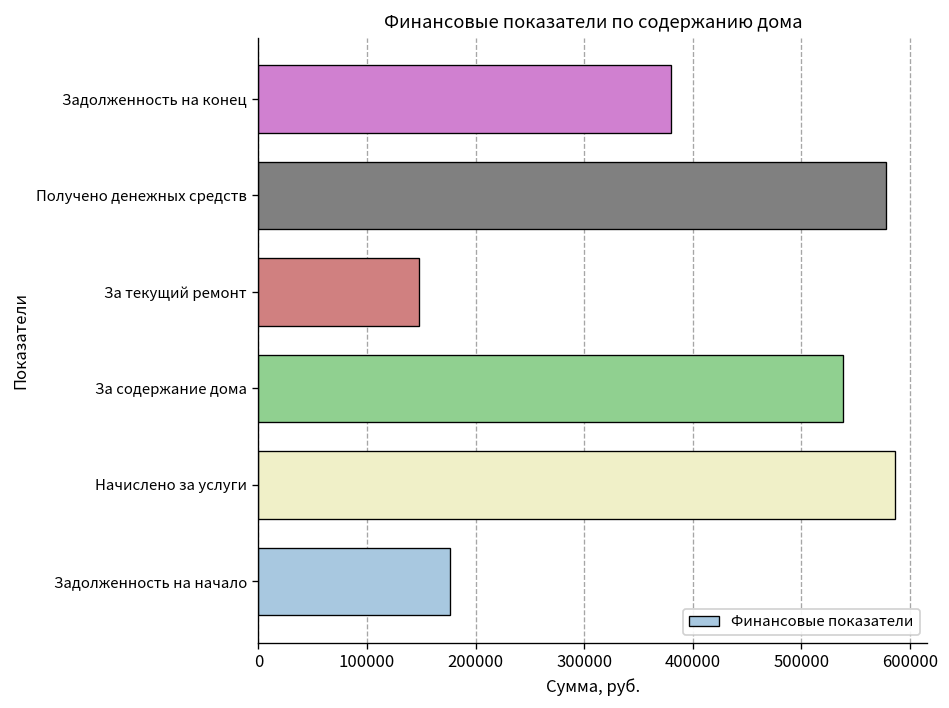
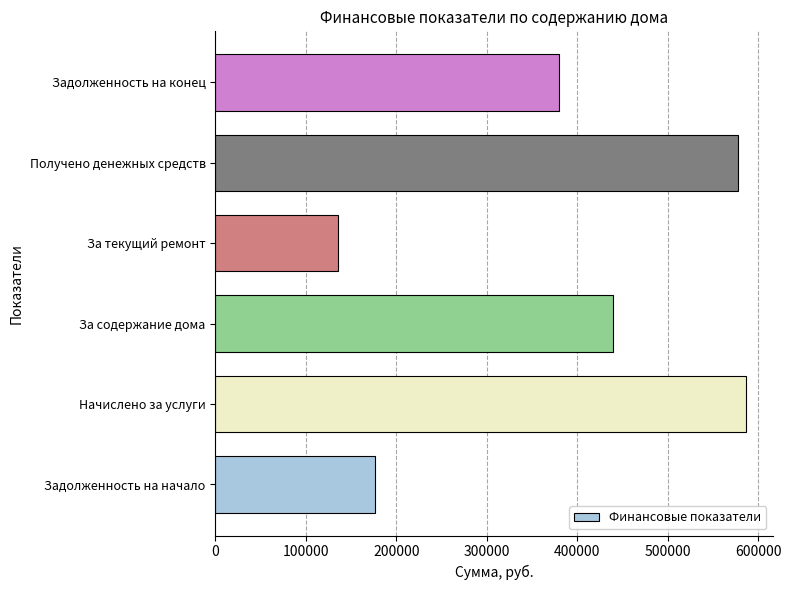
За текущий ремонт: 150000 -> 140000
За содержание дома: 540000 -> 440000
